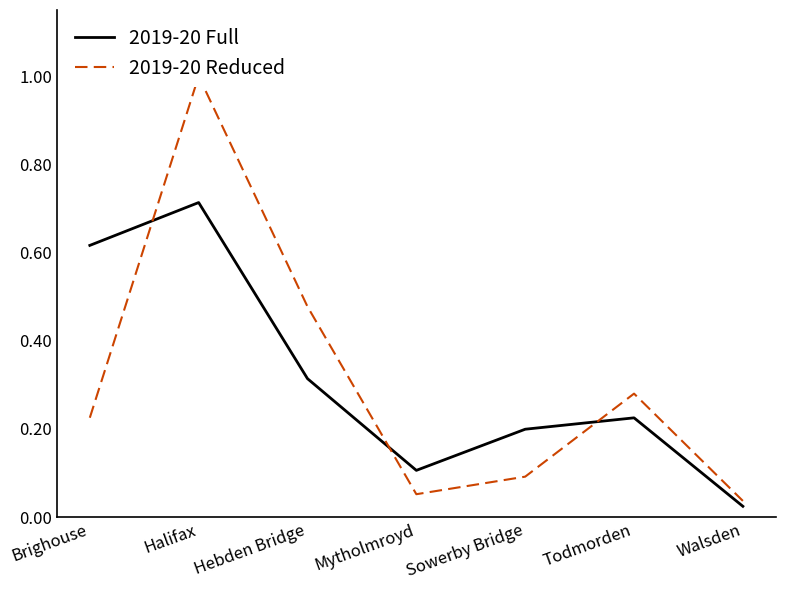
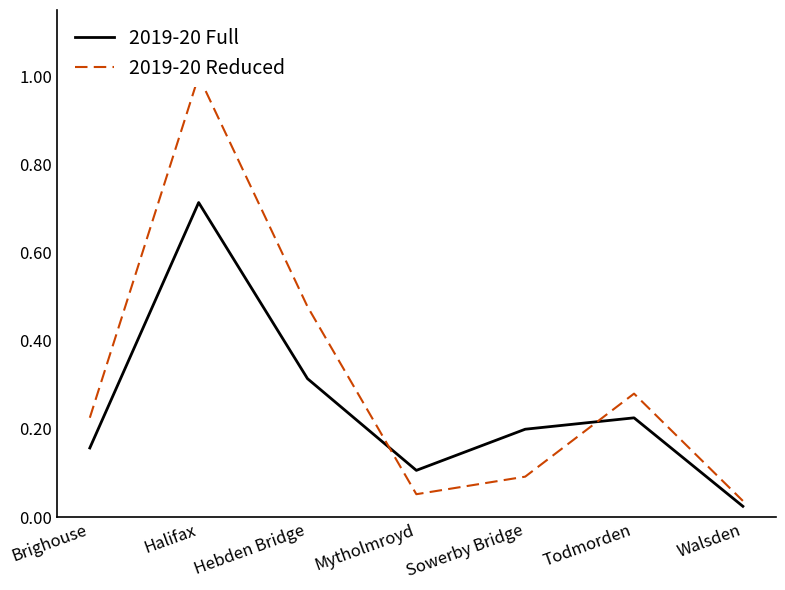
2019-20 Full, Brighouse: 0.62 -> 0.16
